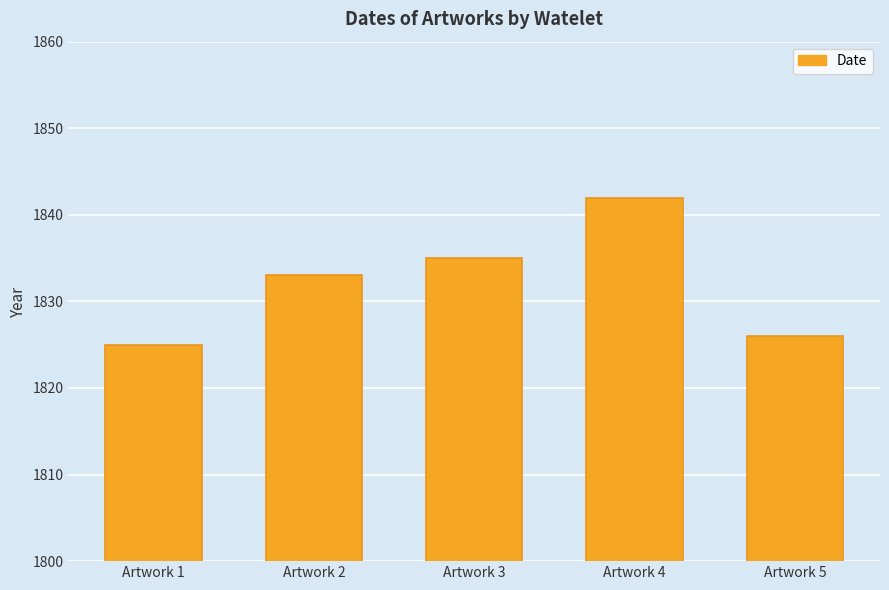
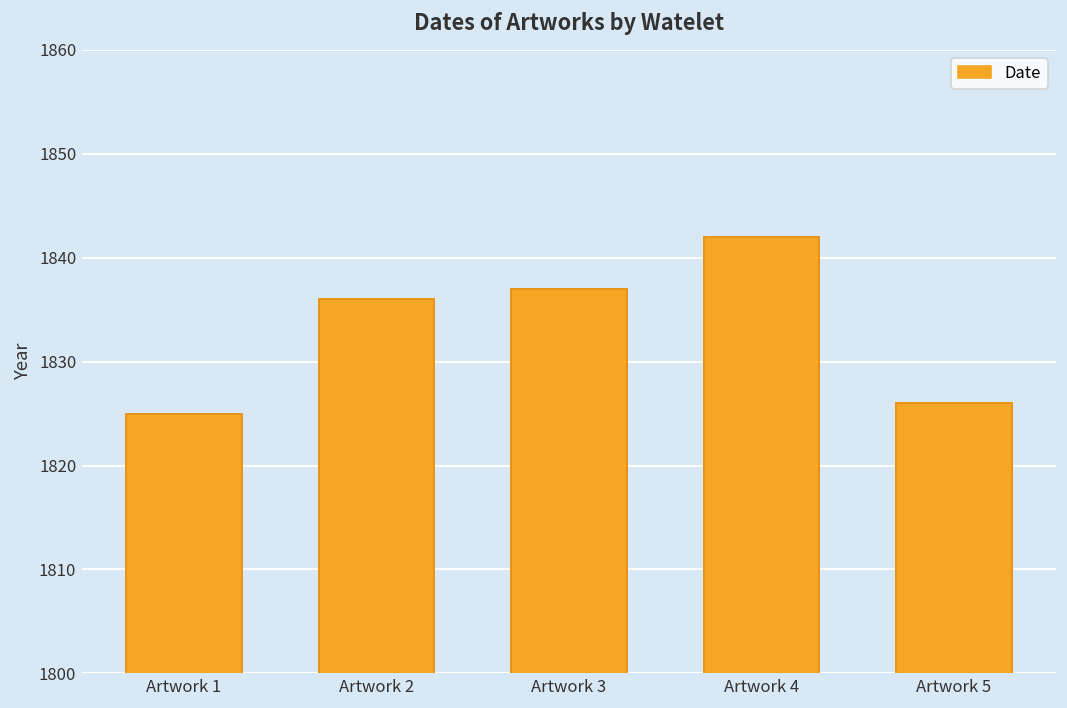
Artwork 2: 1833 -> 1836
Artwork 3: 1835 -> 1837
